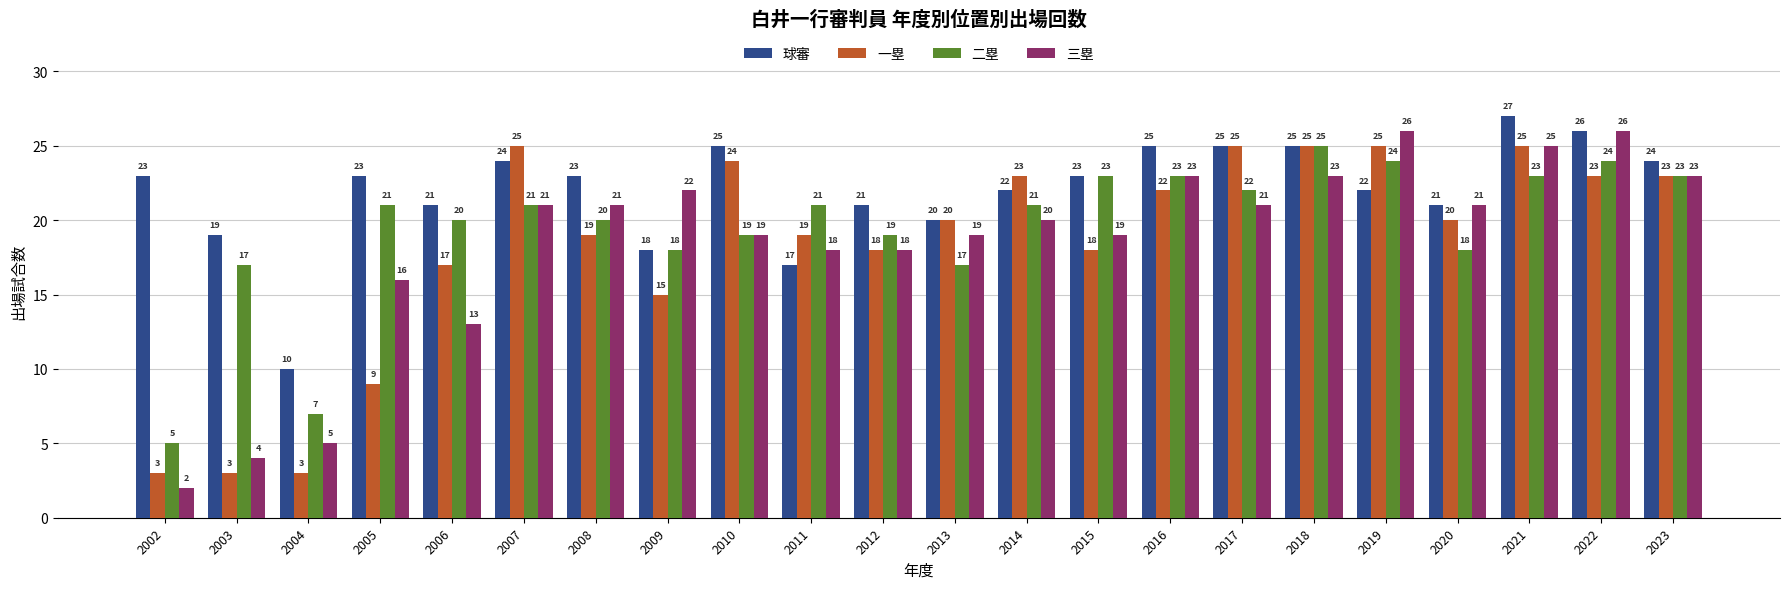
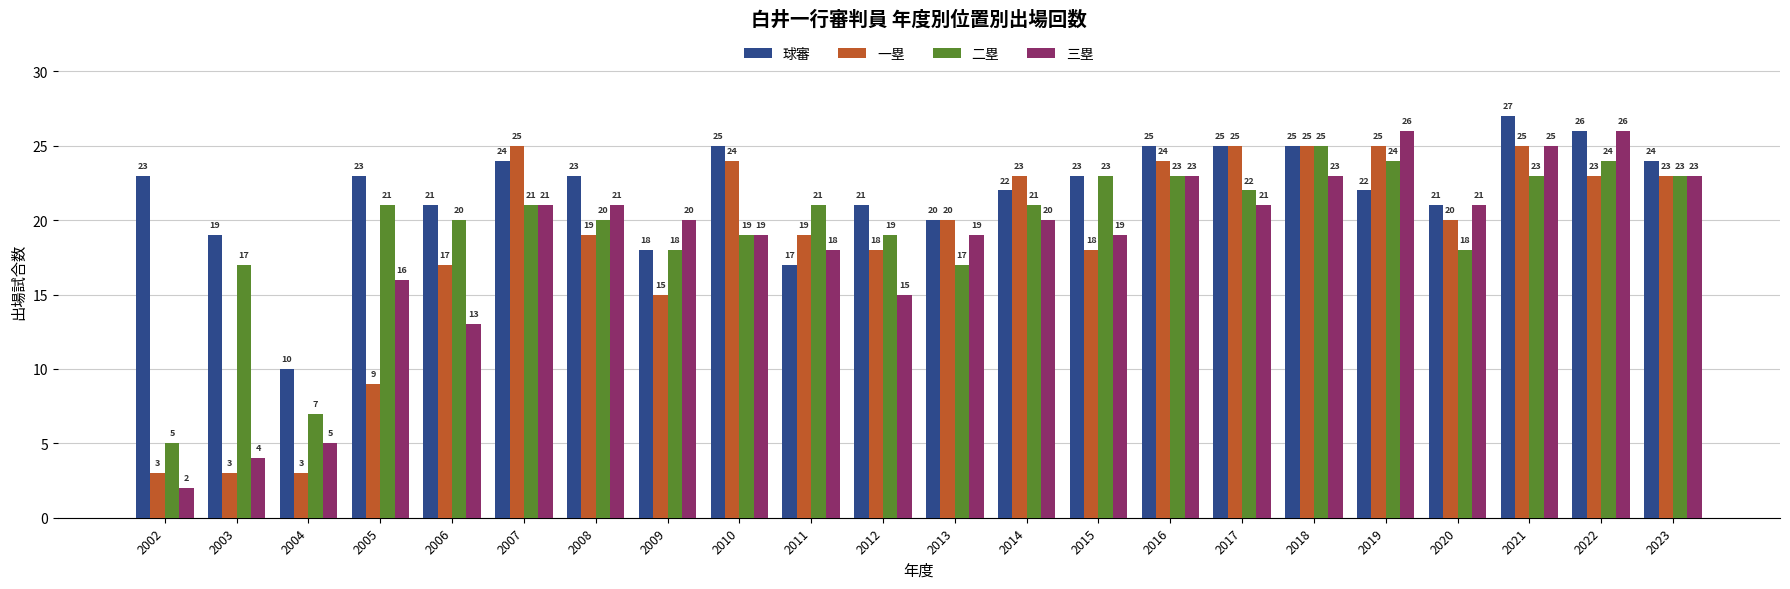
三塁, 2009: 22 -> 20
三塁, 2012: 18 -> 15
一塁, 2016: 22 -> 24
